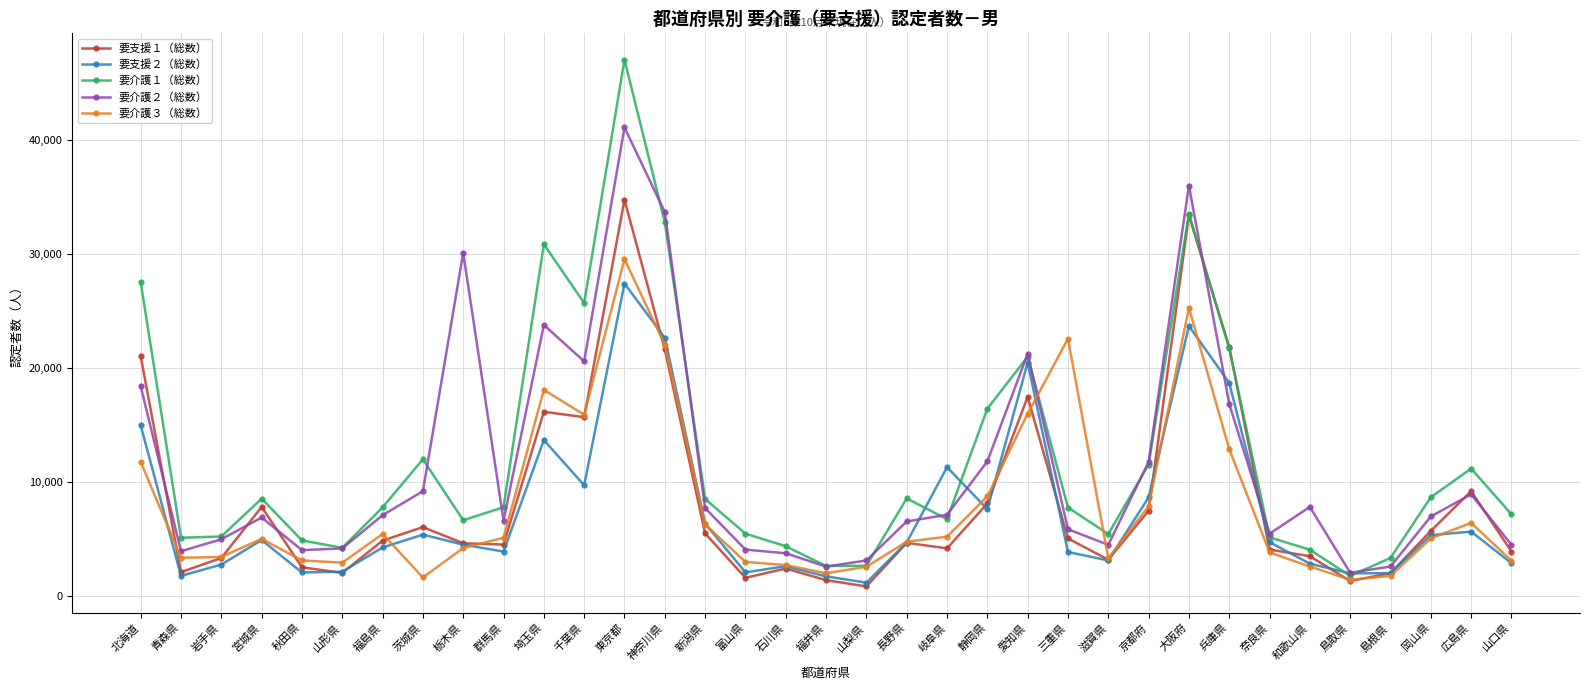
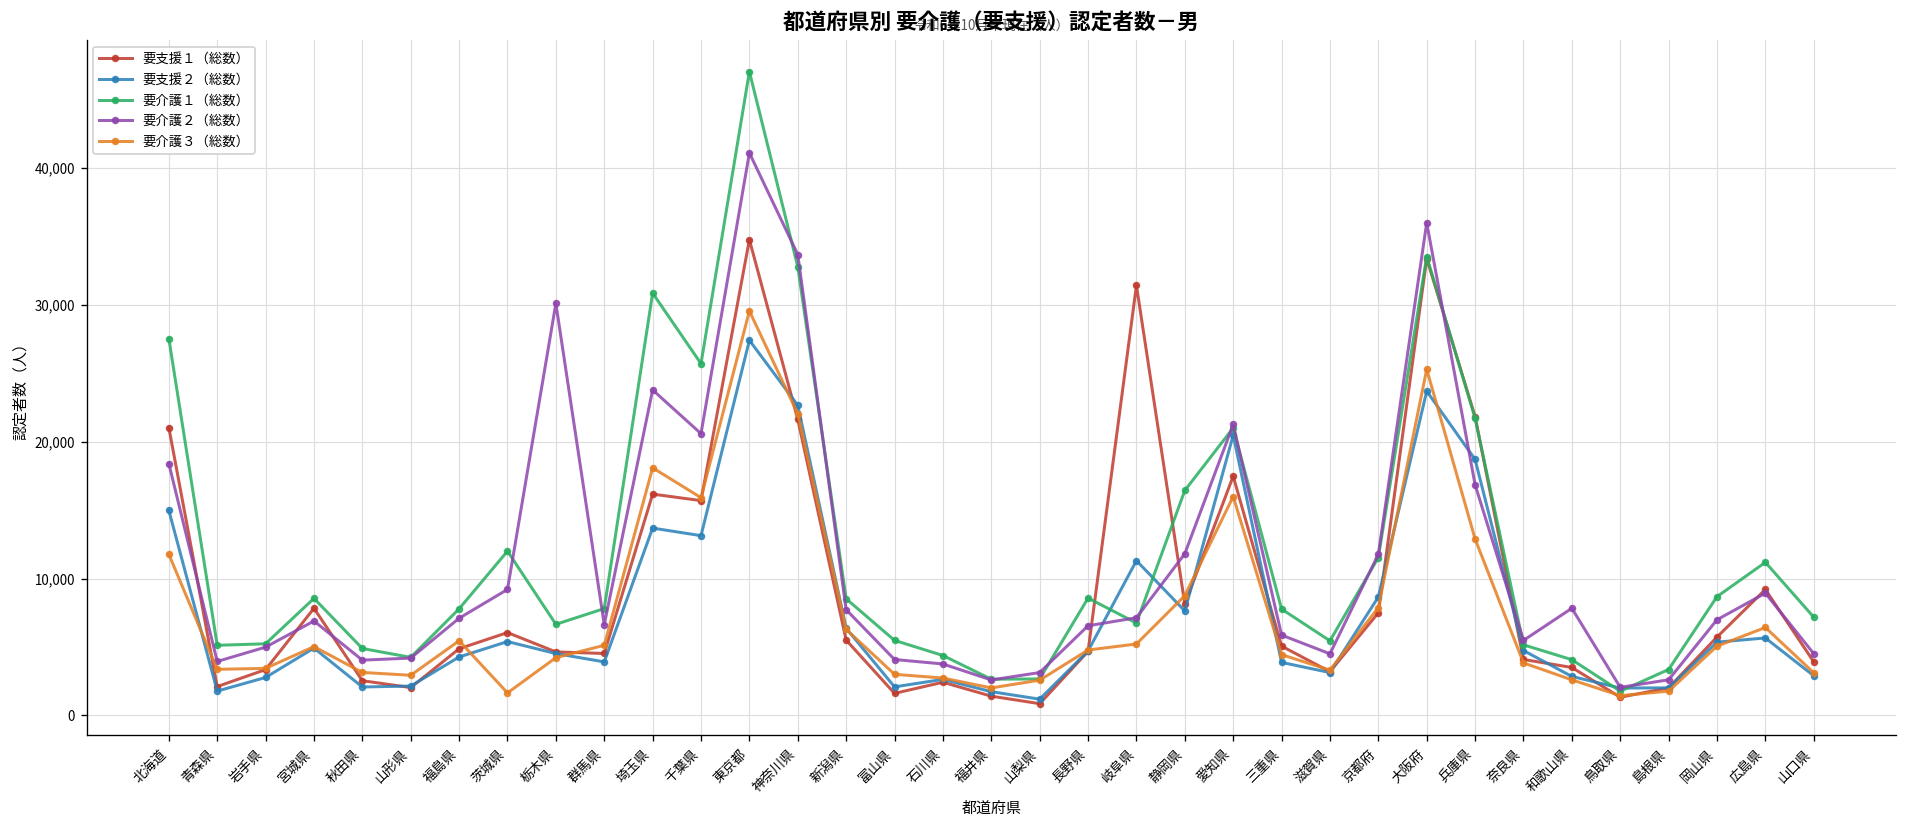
要支援２（総数）, 千葉県: 9,700 -> 13,100
要支援１（総数）, 岐阜県: 4,200 -> 31,400
要介護３（総数）, 三重県: 22,600 -> 4,400
